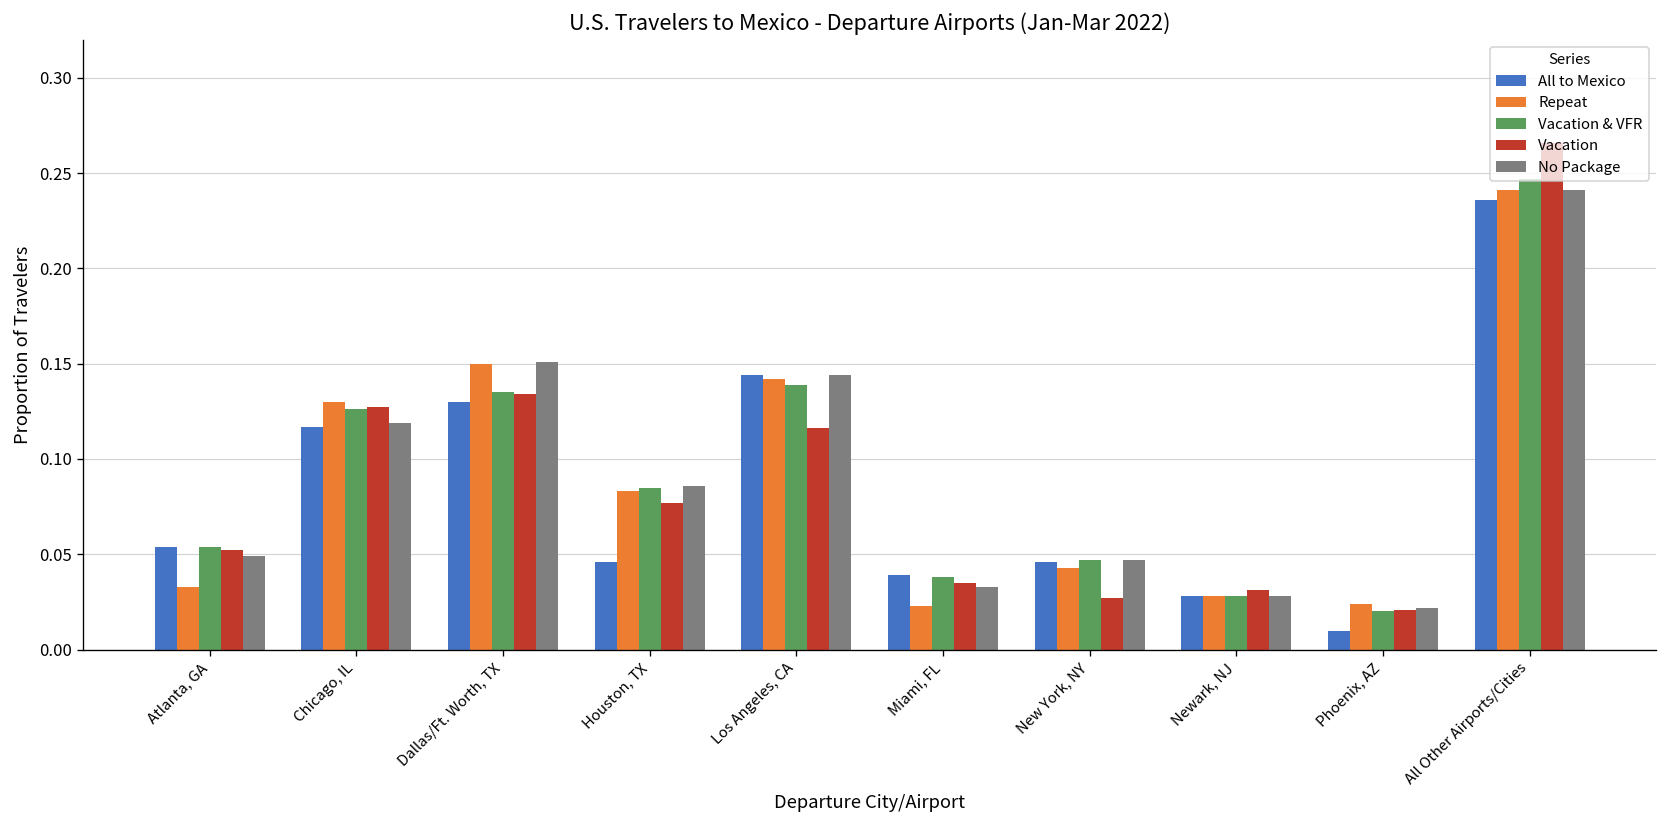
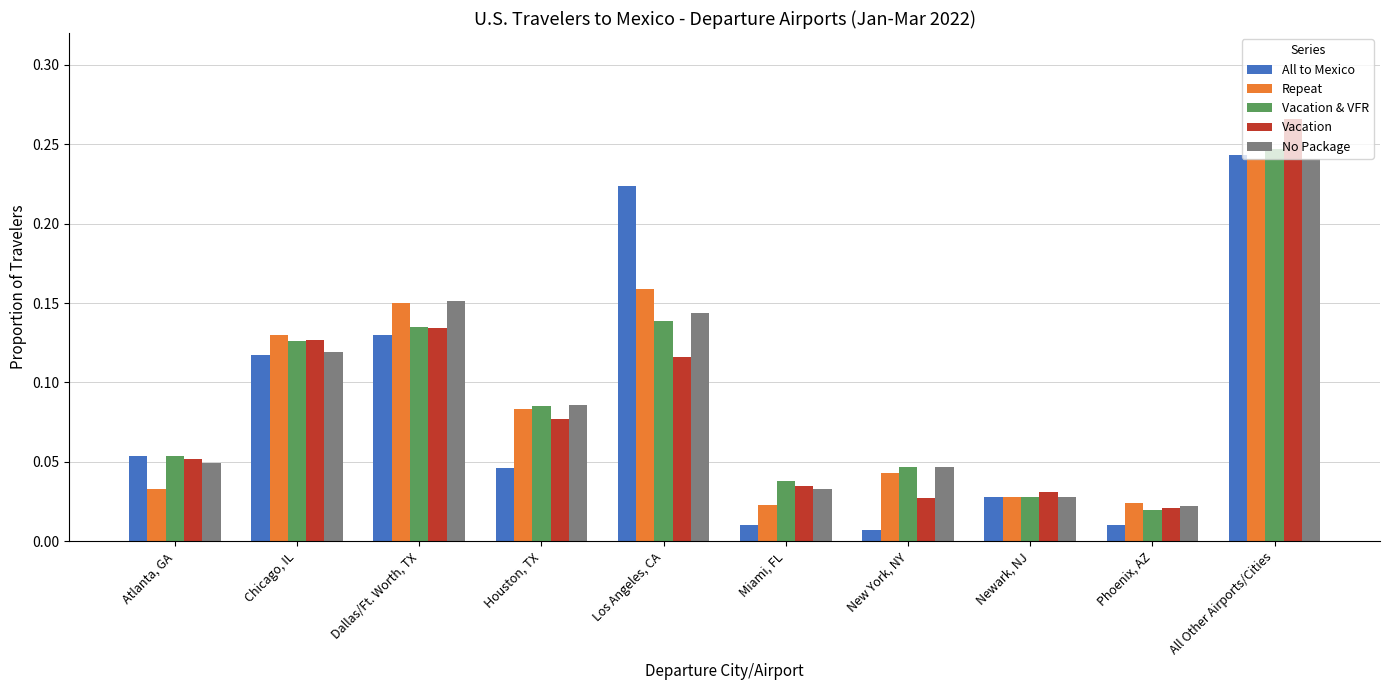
All to Mexico, Los Angeles, CA: 0.144 -> 0.224
Repeat, Los Angeles, CA: 0.142 -> 0.159
All to Mexico, Miami, FL: 0.039 -> 0.010
All to Mexico, New York, NY: 0.046 -> 0.007
All to Mexico, All Other Airports/Cities: 0.236 -> 0.243
